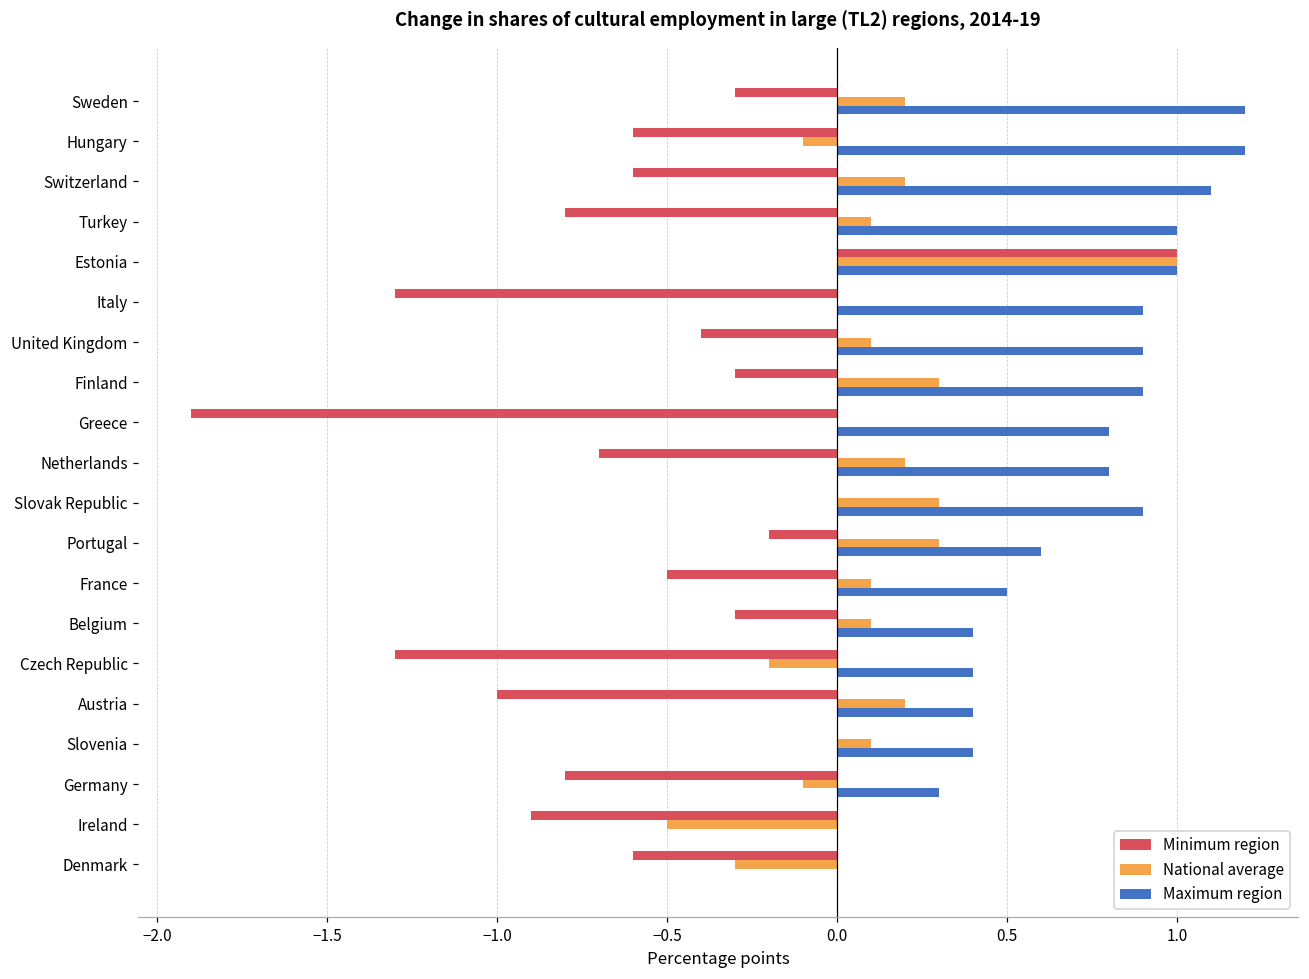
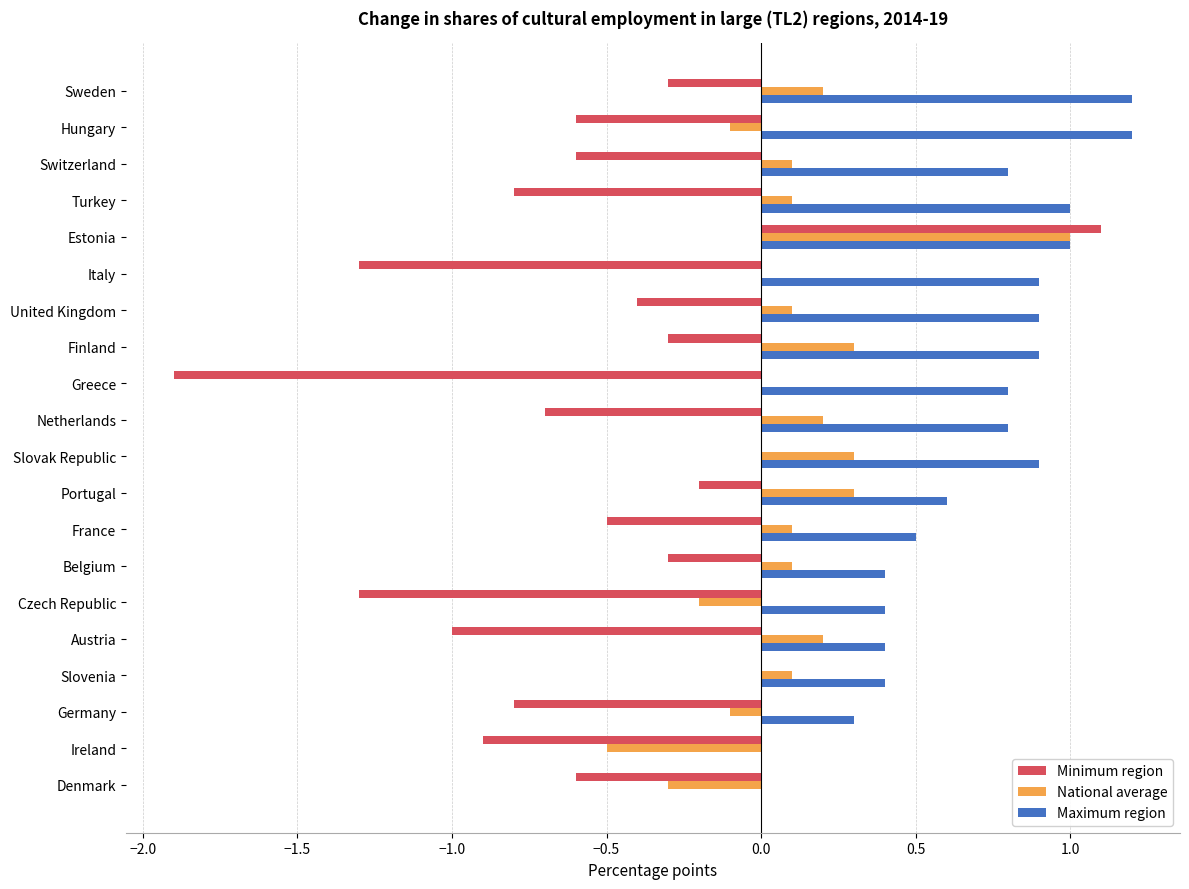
National average, Switzerland: 0.2 -> 0.1
Maximum region, Switzerland: 1.1 -> 0.8
Minimum region, Estonia: 1.0 -> 1.1
